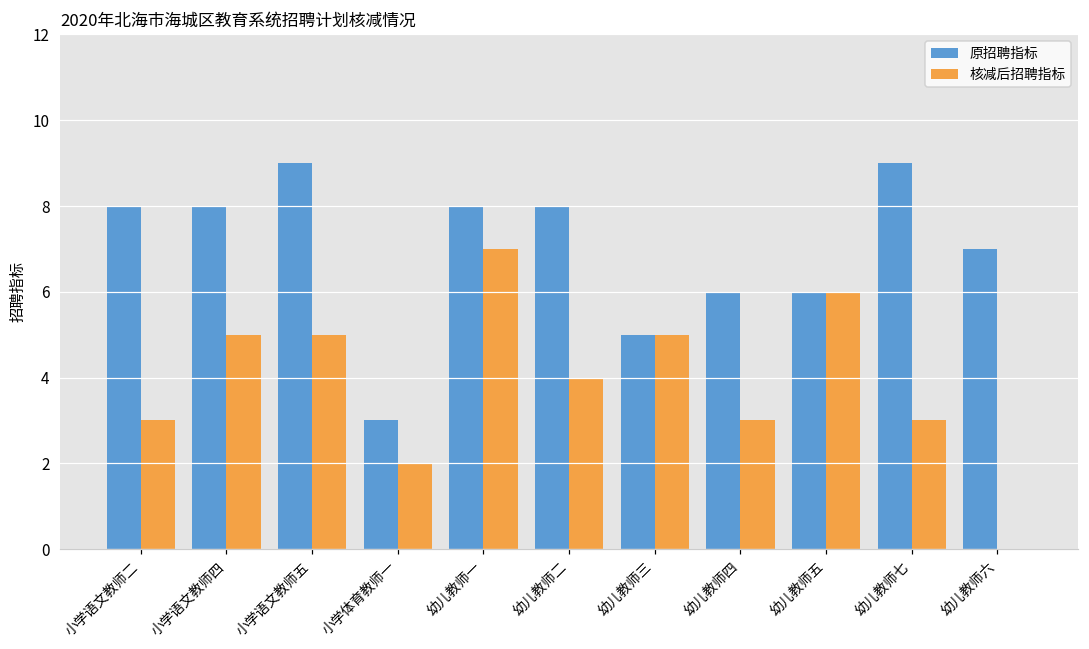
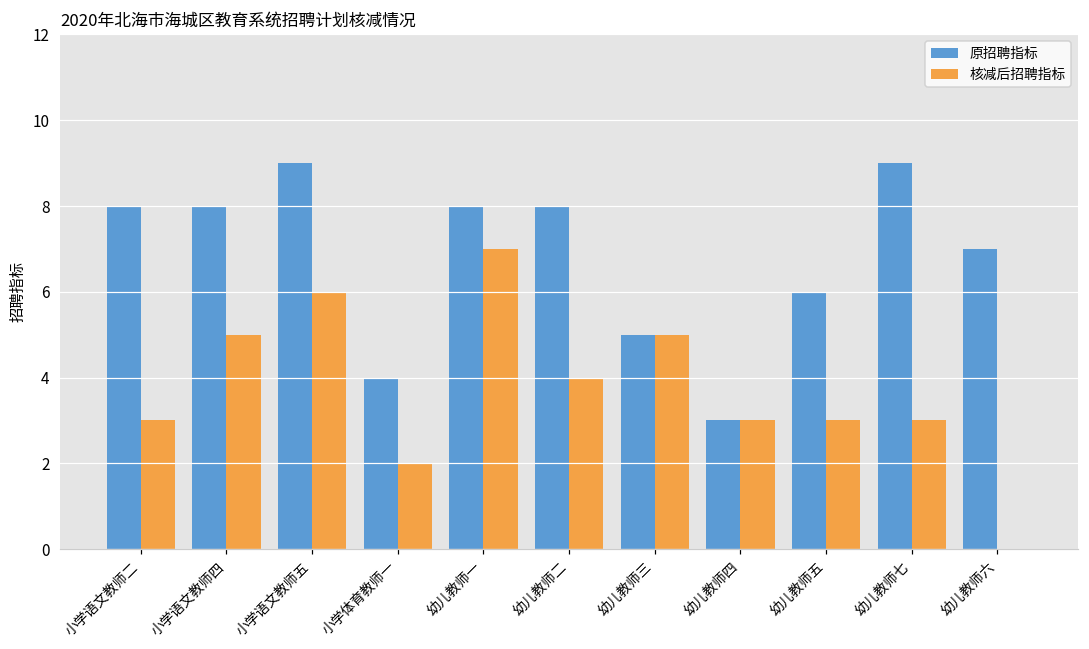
核减后招聘指标, 小学语文教师五: 5 -> 6
原招聘指标, 小学体育教师一: 3 -> 4
原招聘指标, 幼儿教师四: 6 -> 3
核减后招聘指标, 幼儿教师五: 6 -> 3
